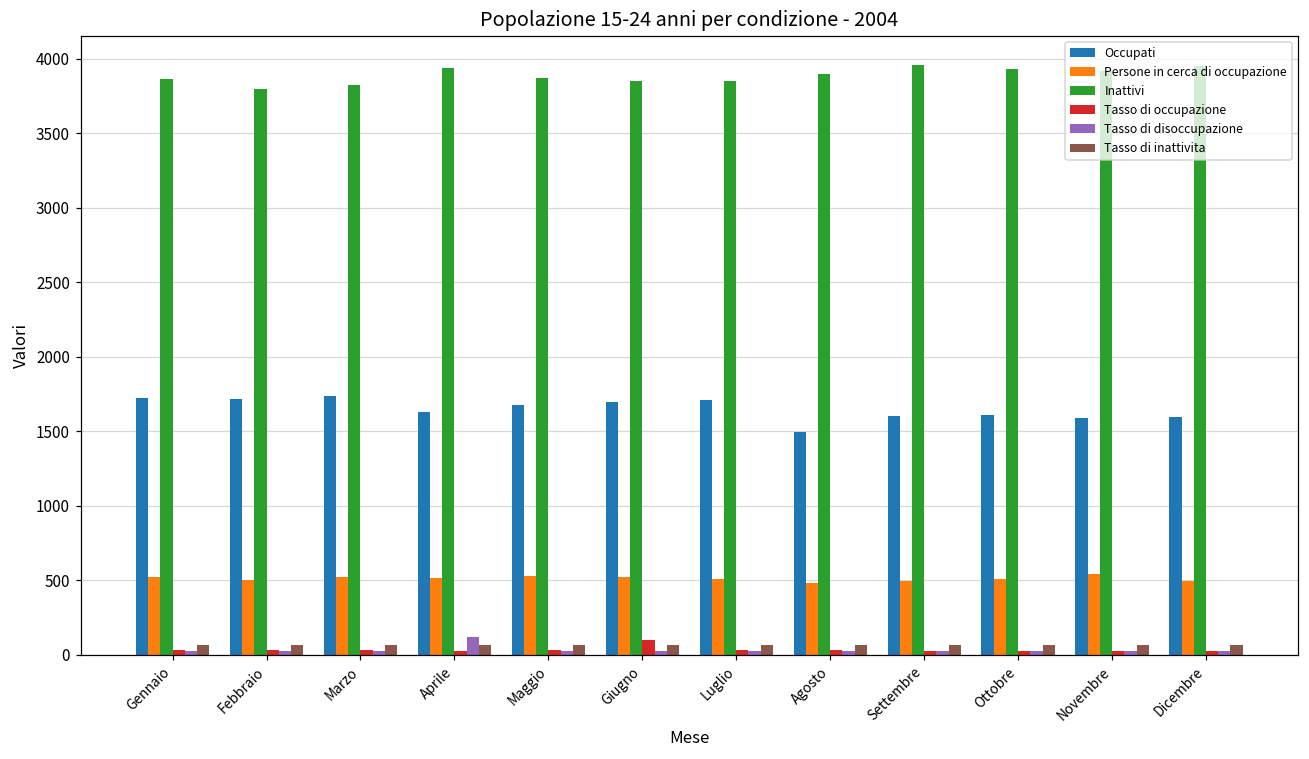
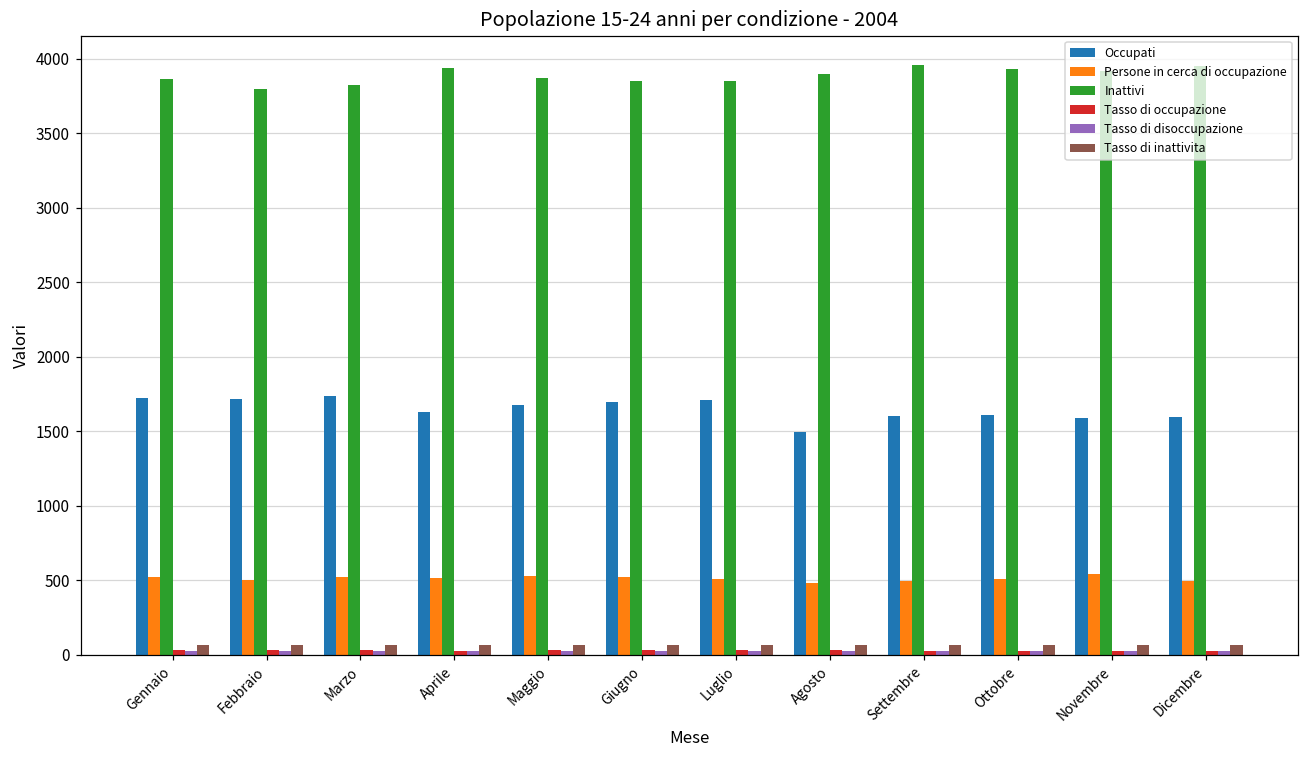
Tasso di disoccupazione, Aprile: 120 -> 20
Tasso di occupazione, Giugno: 100 -> 30
